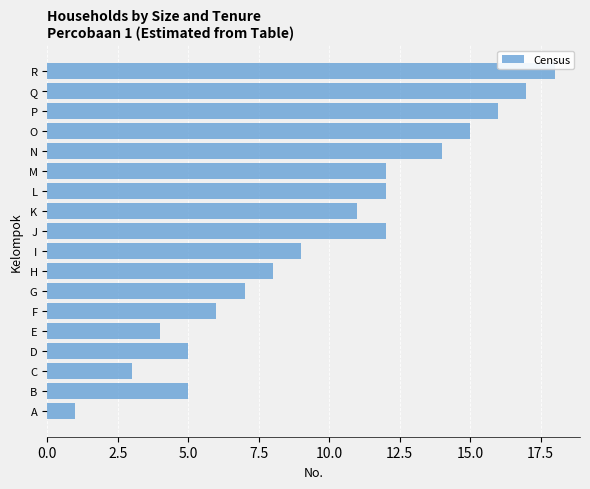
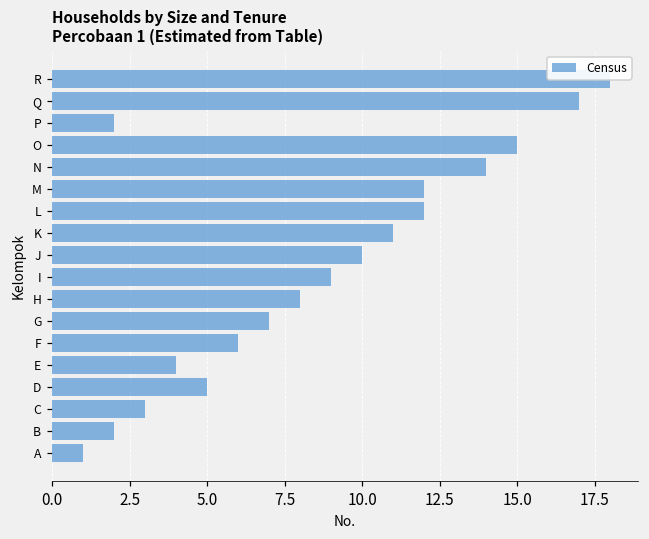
P: 16 -> 2
J: 12 -> 10
B: 5 -> 2
